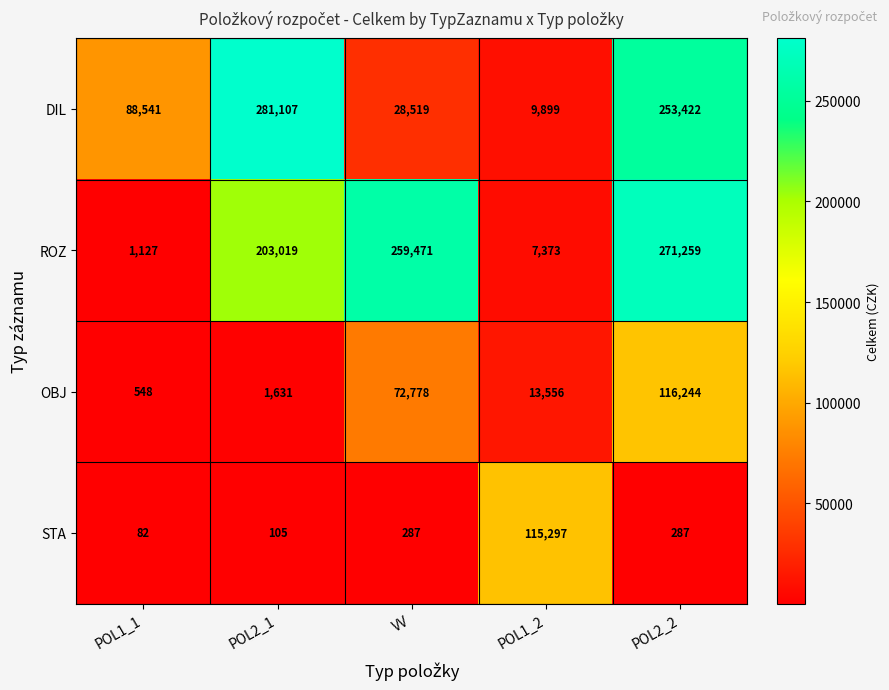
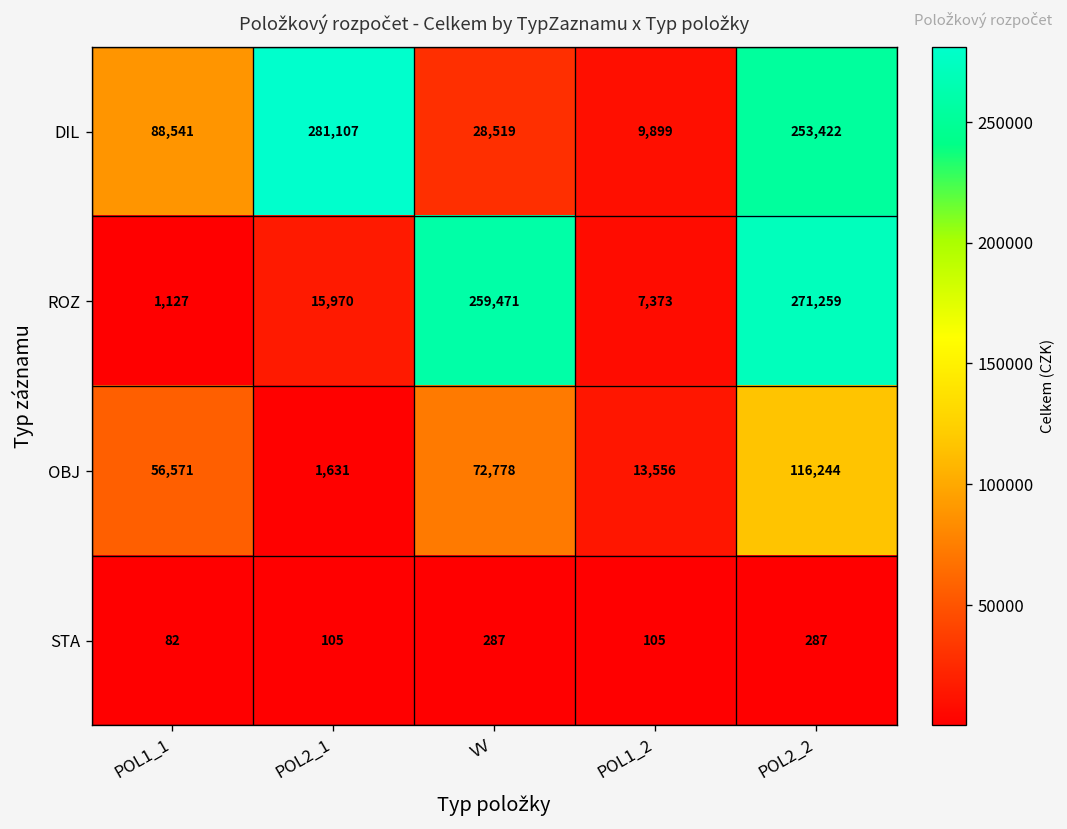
ROZ, POL2_1: 203,019 -> 15,970
OBJ, POL1_1: 548 -> 56,571
STA, POL1_2: 115,297 -> 105
